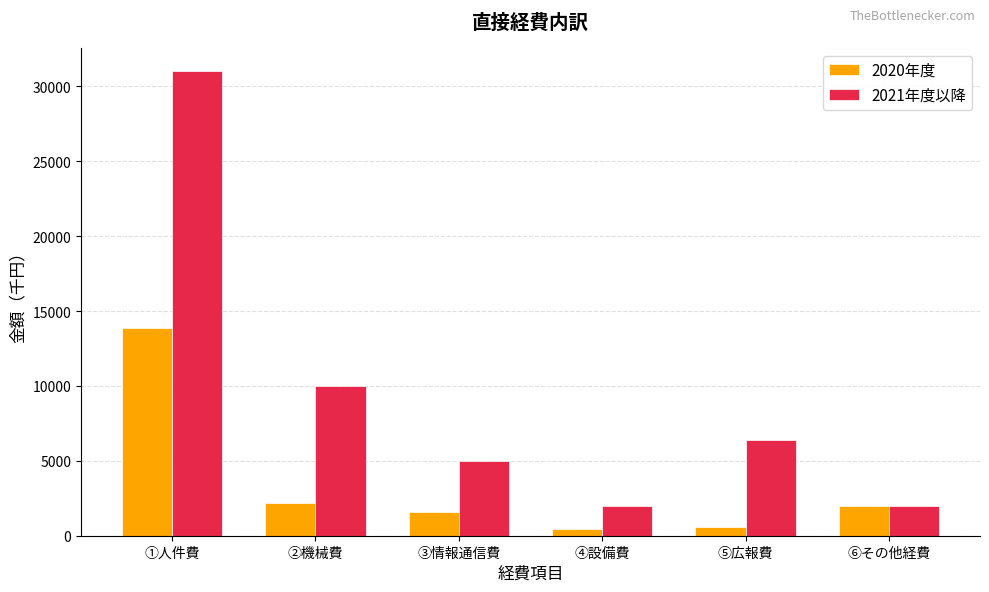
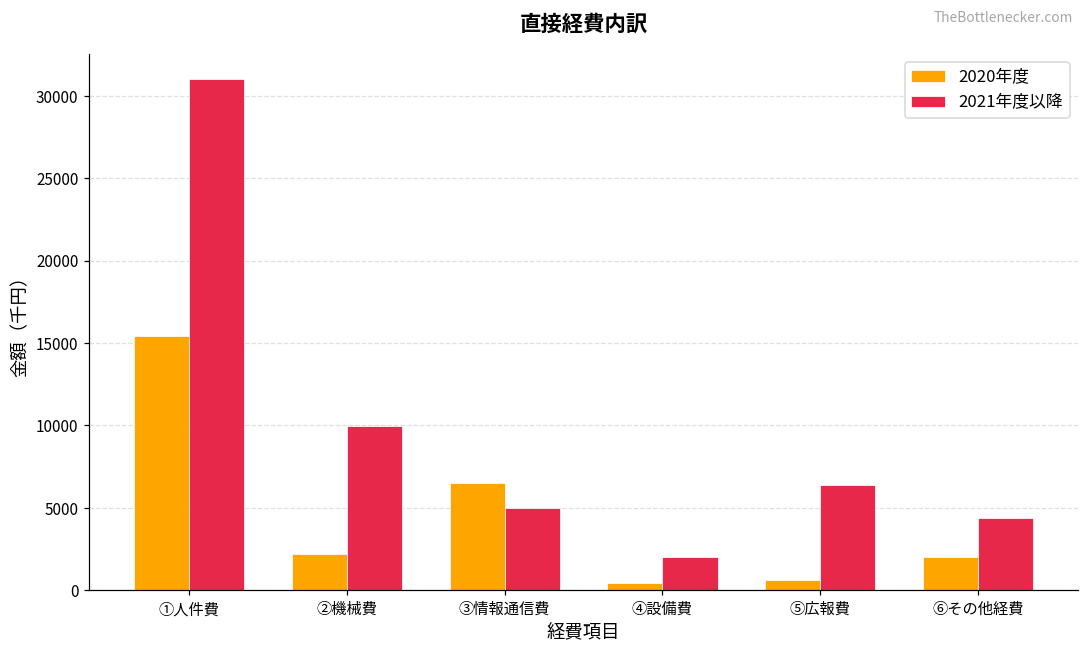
2020年度, ①人件費: 13800 -> 15400
2020年度, ③情報通信費: 1600 -> 6500
2021年度以降, ⑥その他経費: 2000 -> 4400
